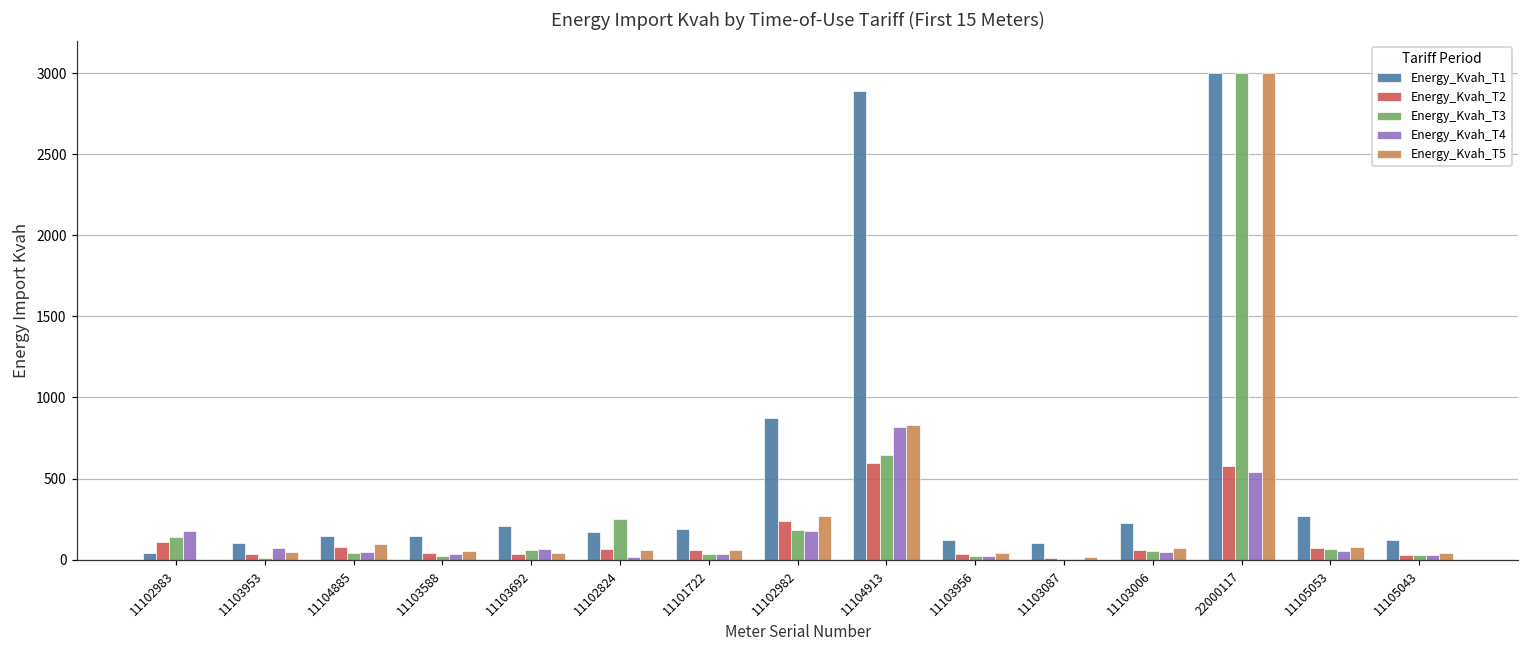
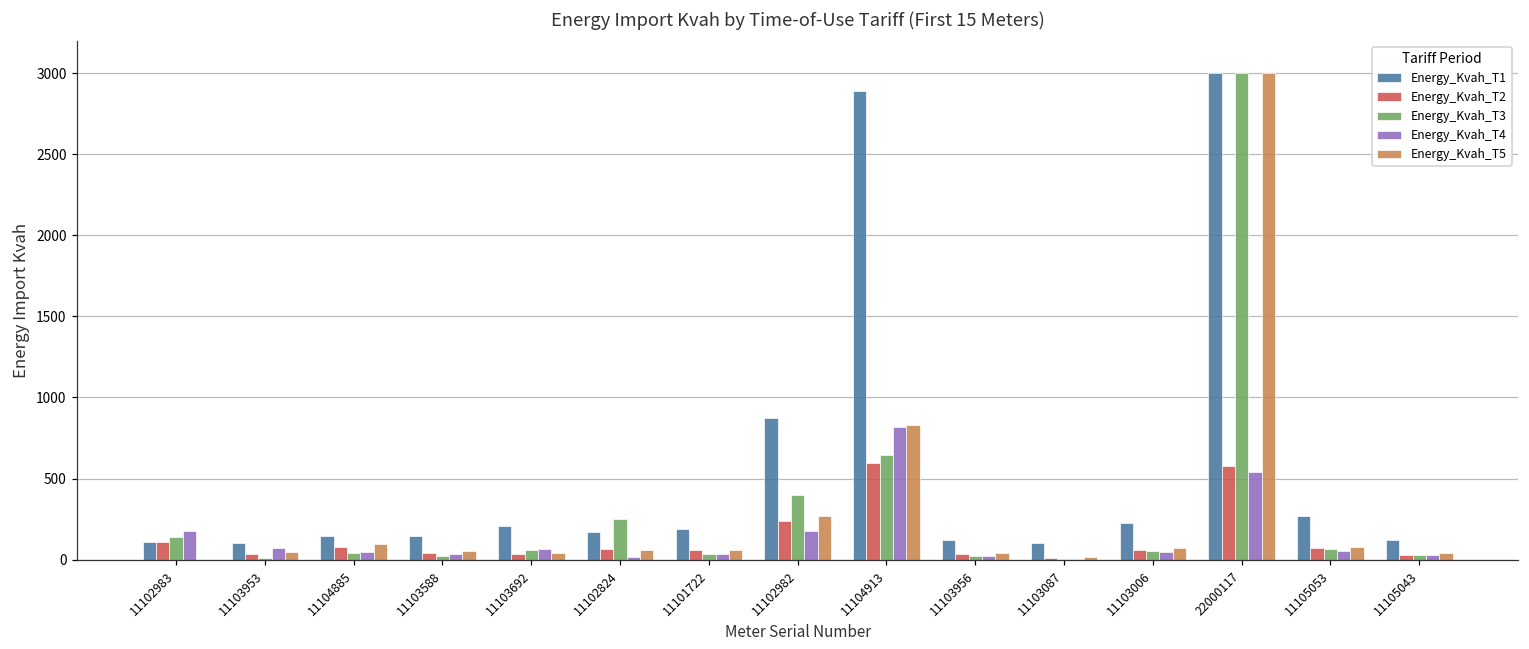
Energy_Kvah_T1, 11102983: 40 -> 110
Energy_Kvah_T3, 11102982: 180 -> 400
